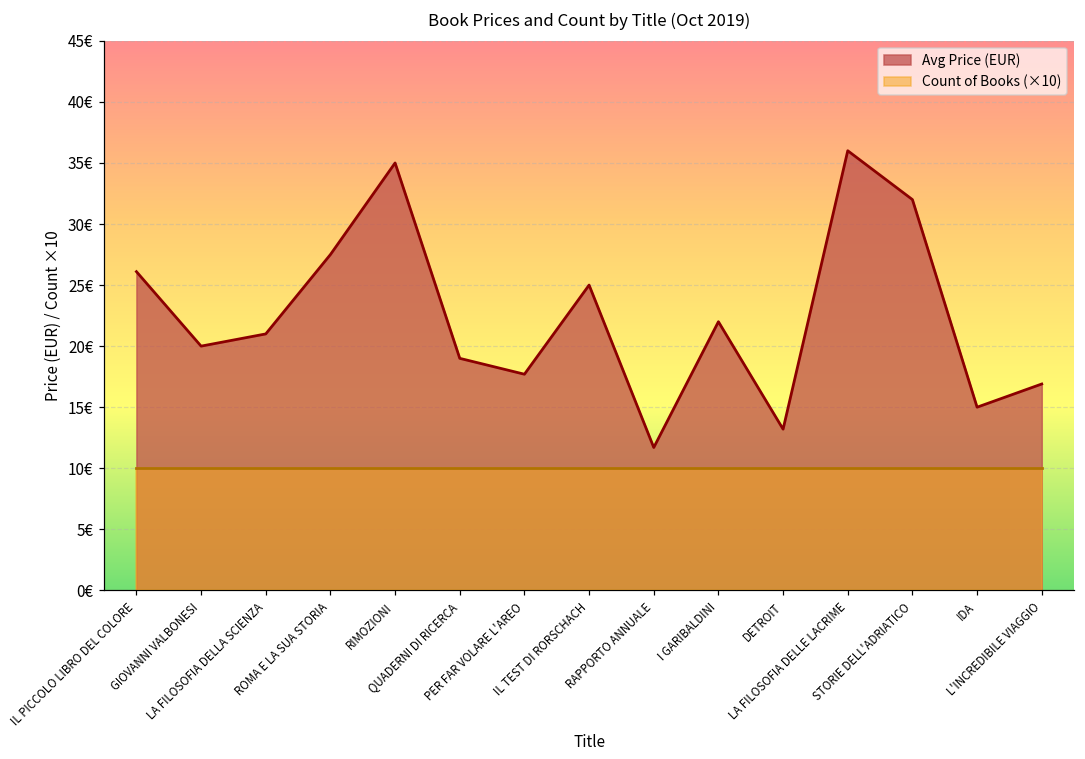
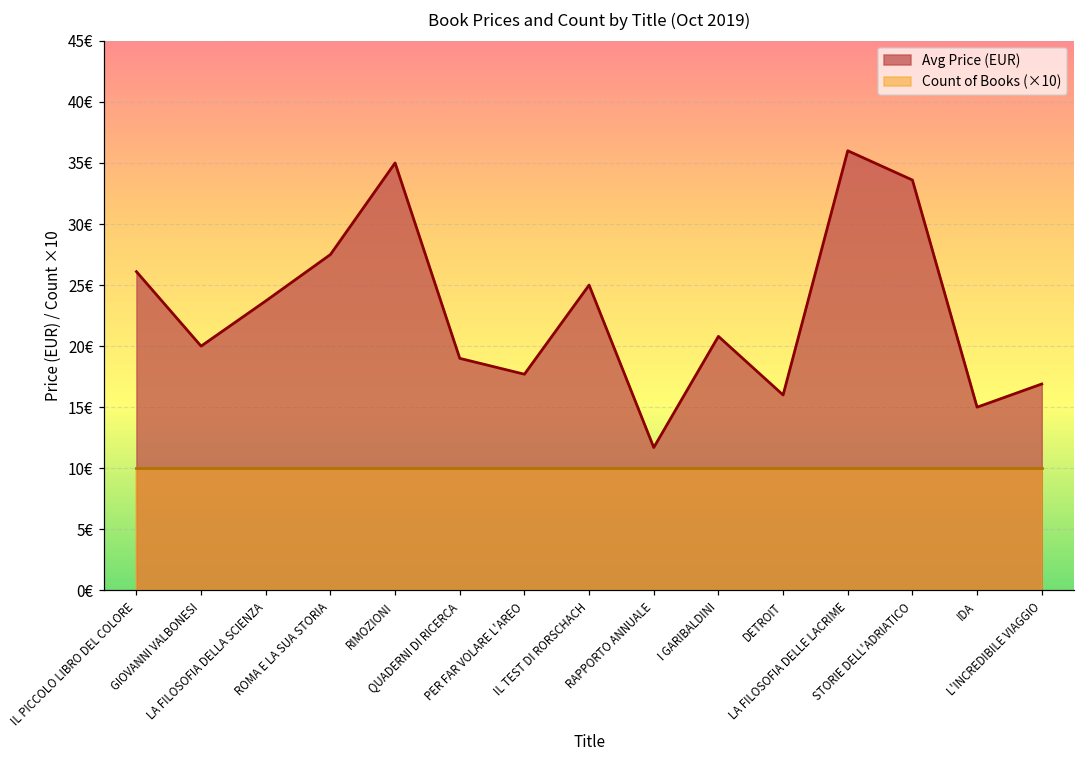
Avg Price (EUR), LA FILOSOFIA DELLA SCIENZA: 21.0€ -> 23.7€
Avg Price (EUR), I GARIBALDINI: 22.0€ -> 20.8€
Avg Price (EUR), DETROIT: 13.2€ -> 16.0€
Avg Price (EUR), STORIE DELL'ADRIATICO: 32.0€ -> 33.6€
